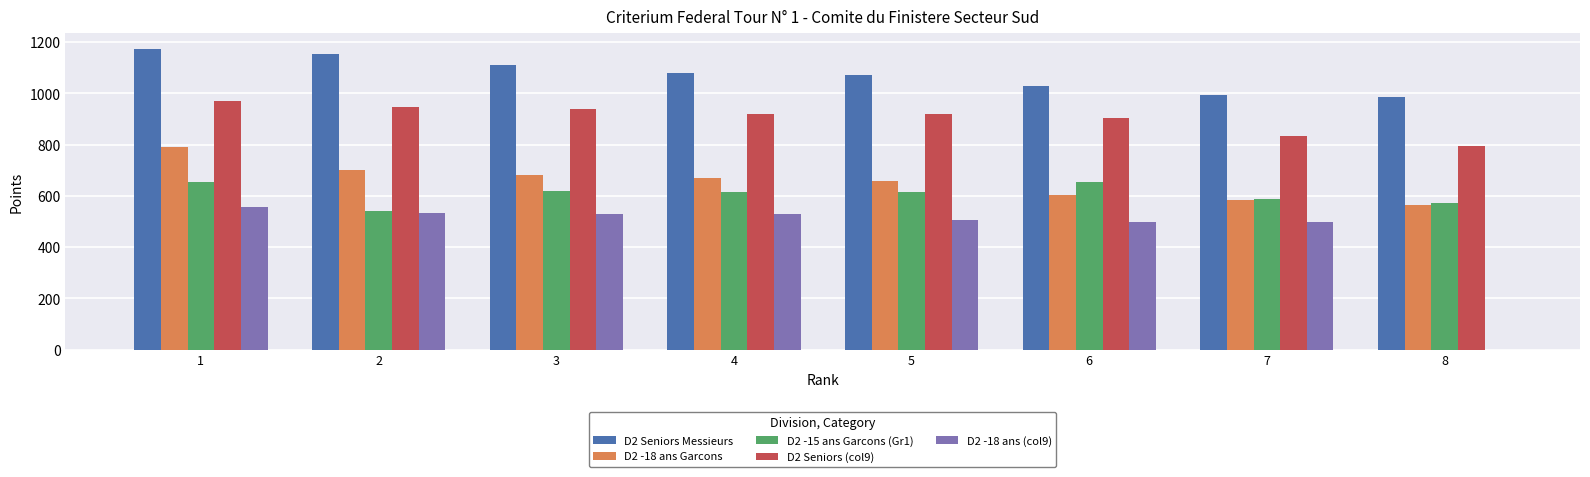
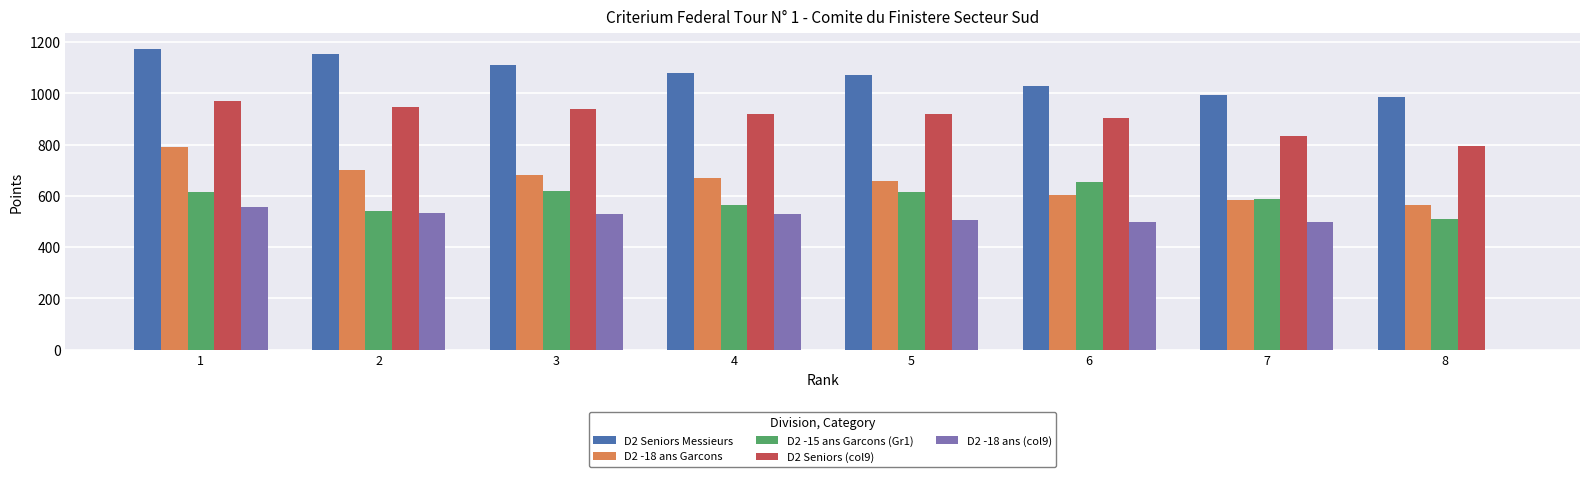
D2 -15 ans Garcons (Gr1), 1: 650 -> 620
D2 -15 ans Garcons (Gr1), 4: 610 -> 570
D2 -15 ans Garcons (Gr1), 8: 570 -> 510
